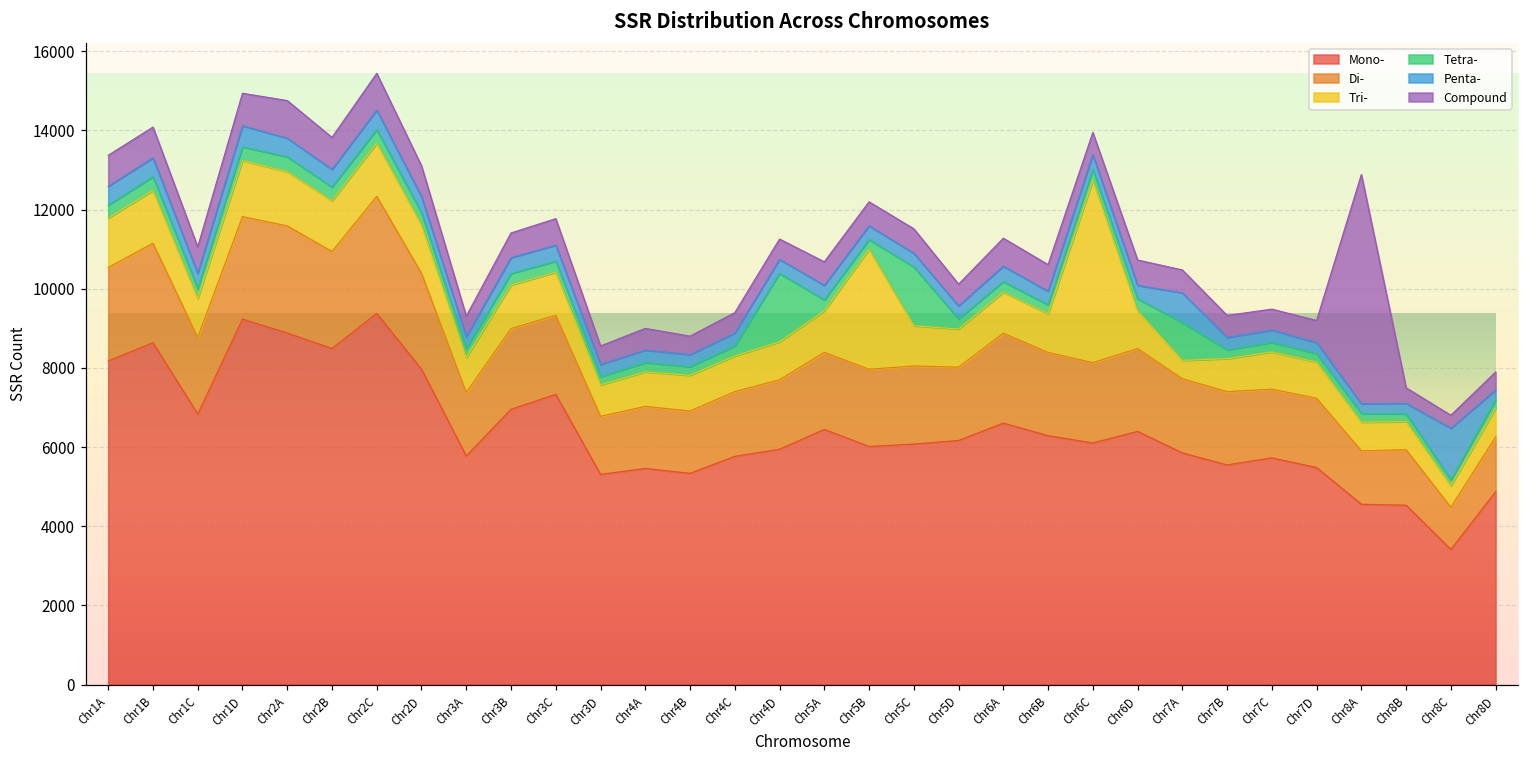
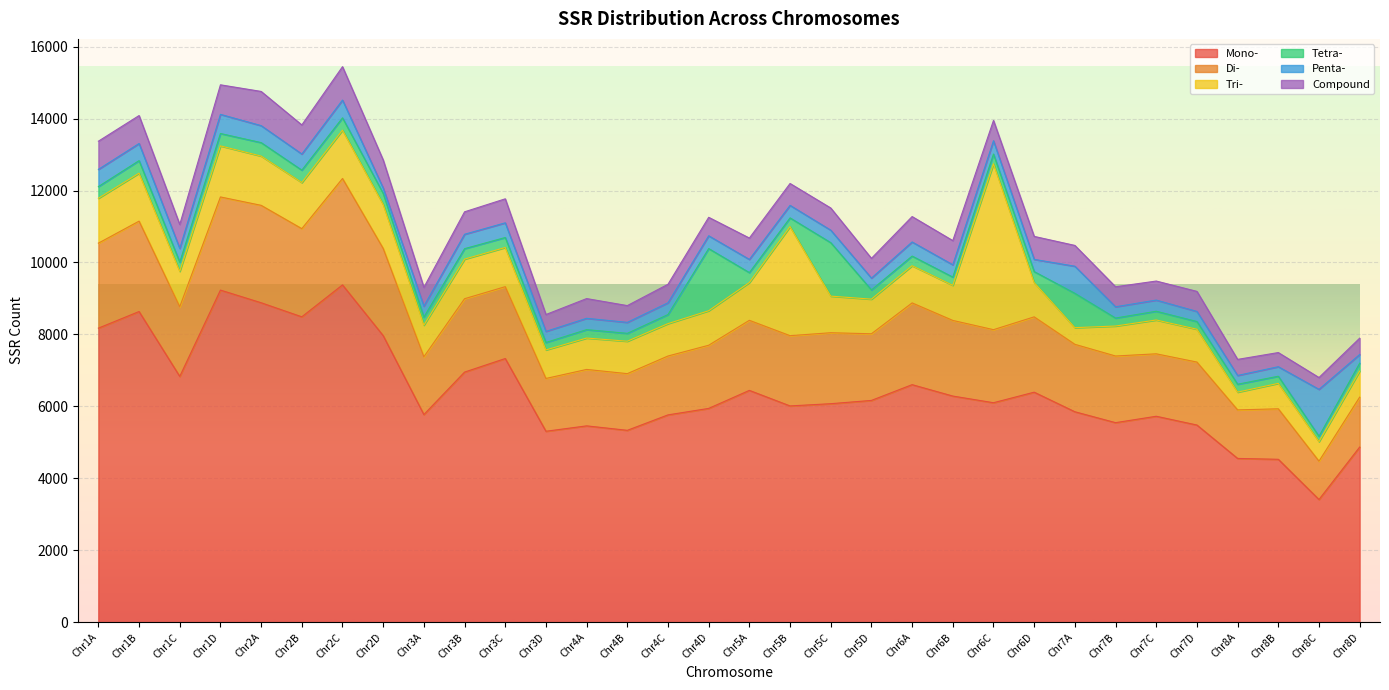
Penta-, Chr2D: 400 -> 100
Tri-, Chr8A: 700 -> 500
Compound, Chr8A: 5800 -> 400
